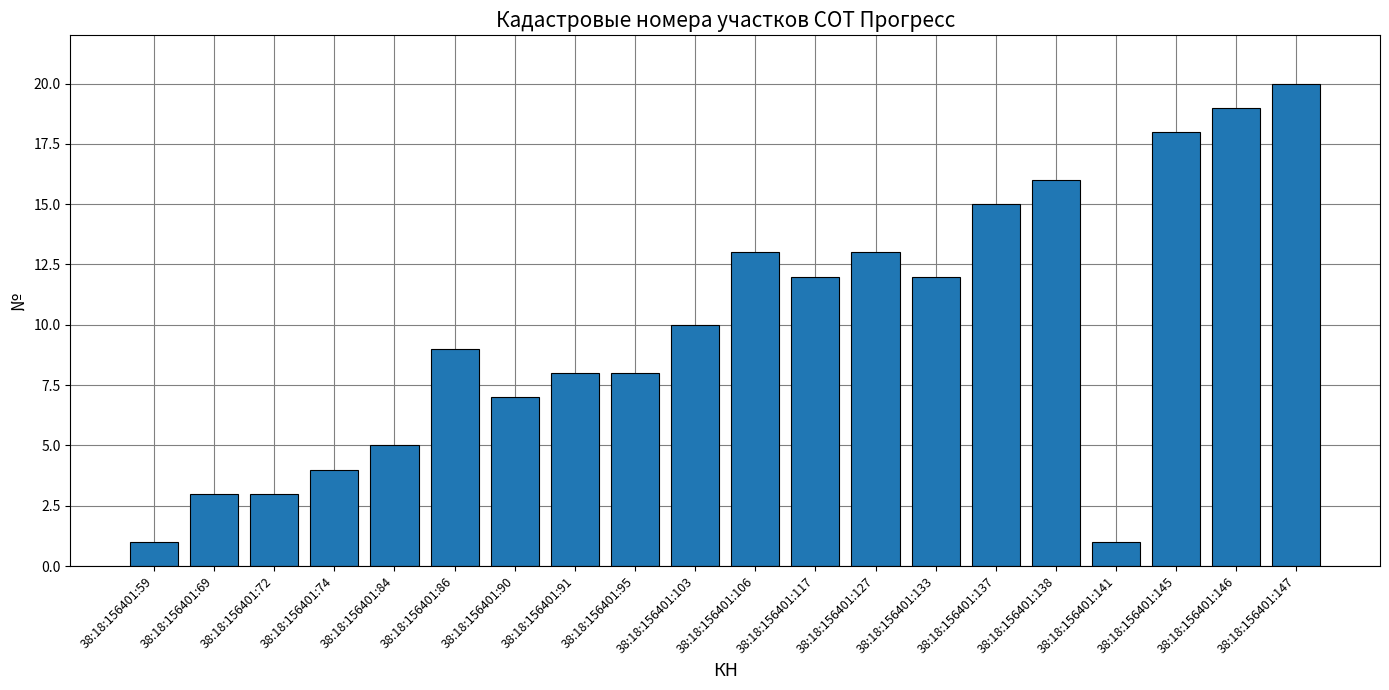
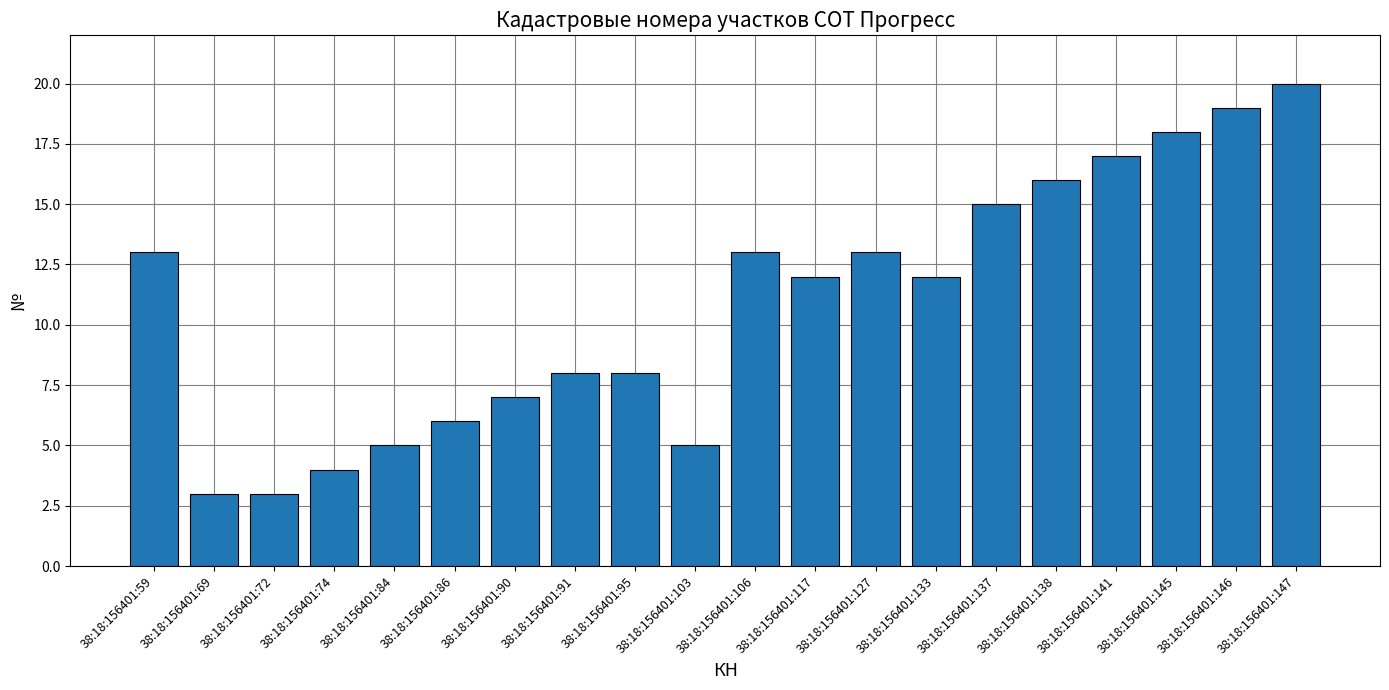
38:18:156401:59: 1 -> 13
38:18:156401:86: 9 -> 6
38:18:156401:103: 10 -> 5
38:18:156401:141: 1 -> 17
